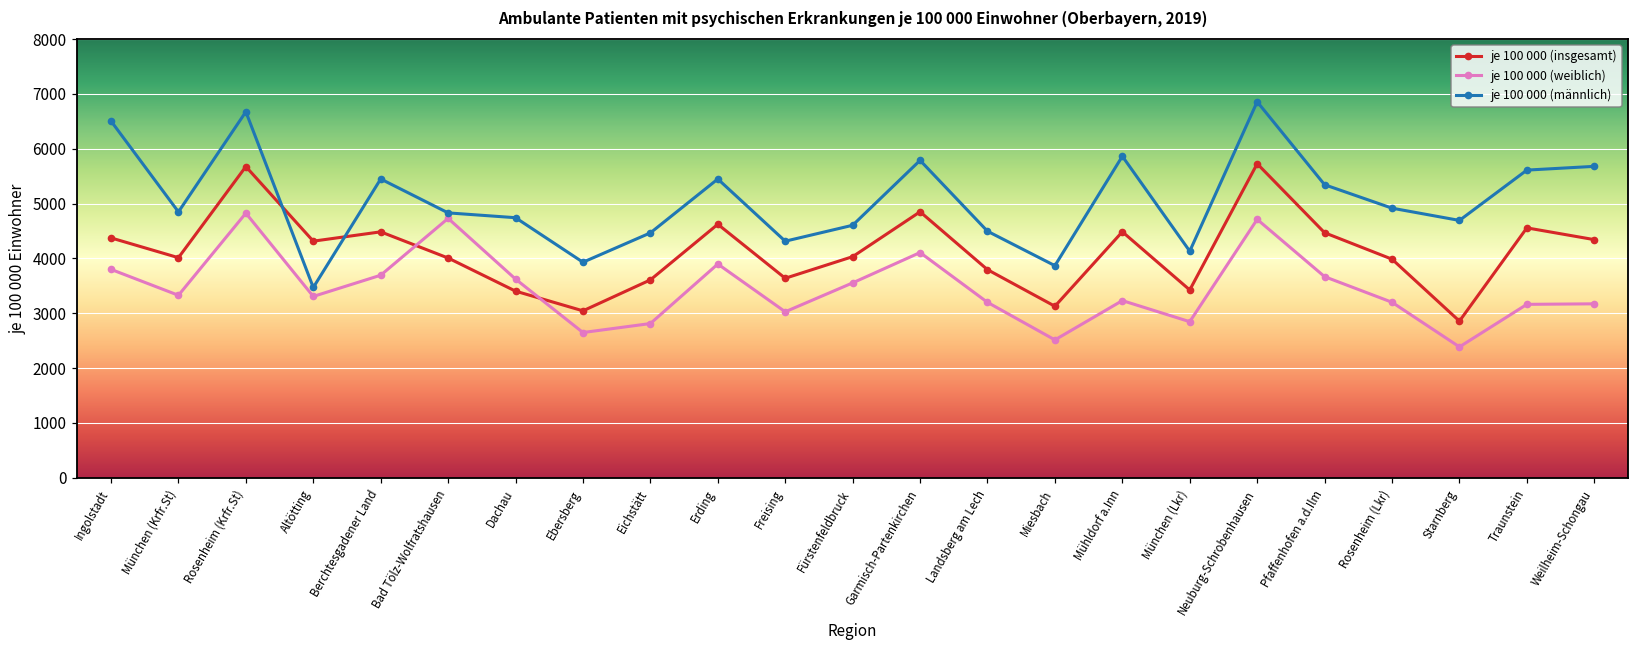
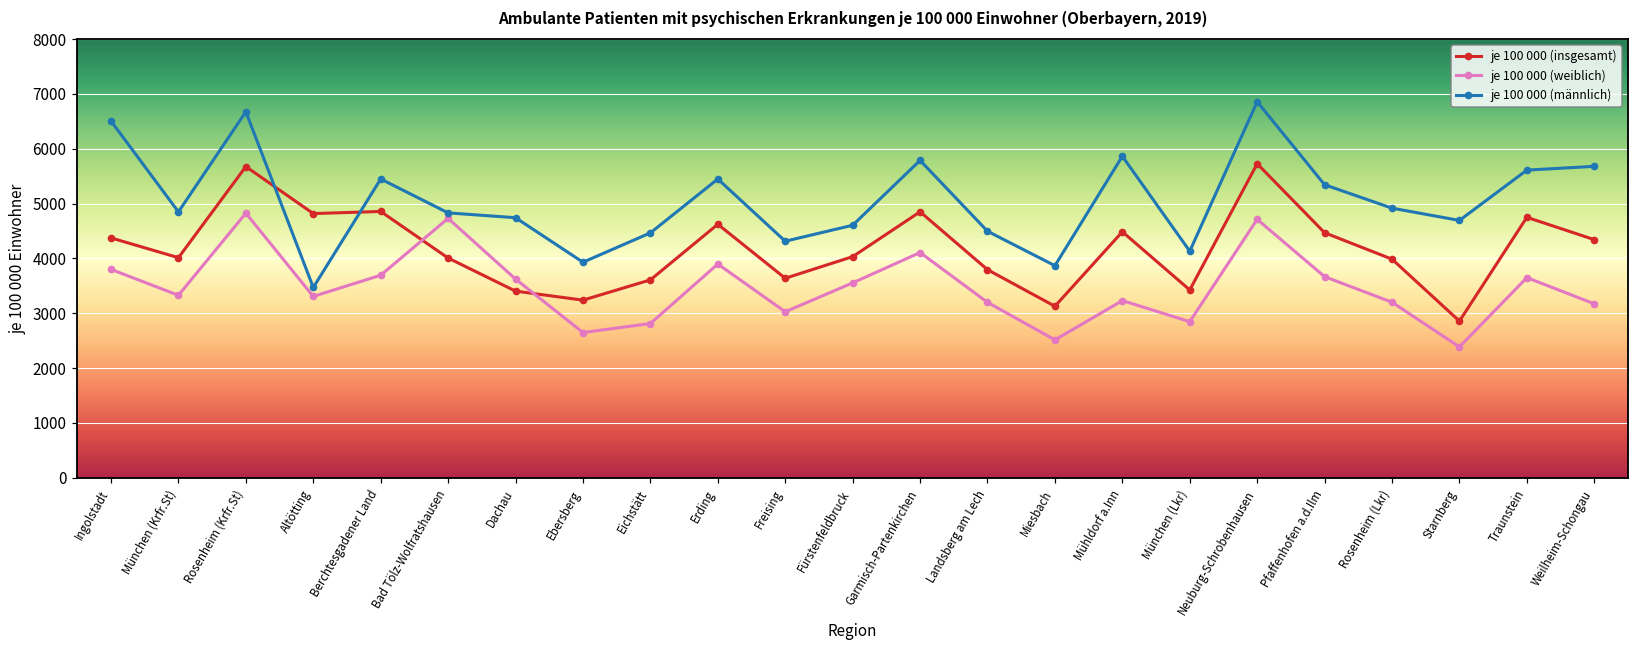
je 100 000 (insgesamt), Altötting: 4300 -> 4800
je 100 000 (insgesamt), Berchtesgadener Land: 4500 -> 4900
je 100 000 (insgesamt), Ebersberg: 3000 -> 3200
je 100 000 (insgesamt), Traunstein: 4600 -> 4700
je 100 000 (weiblich), Traunstein: 3200 -> 3600
